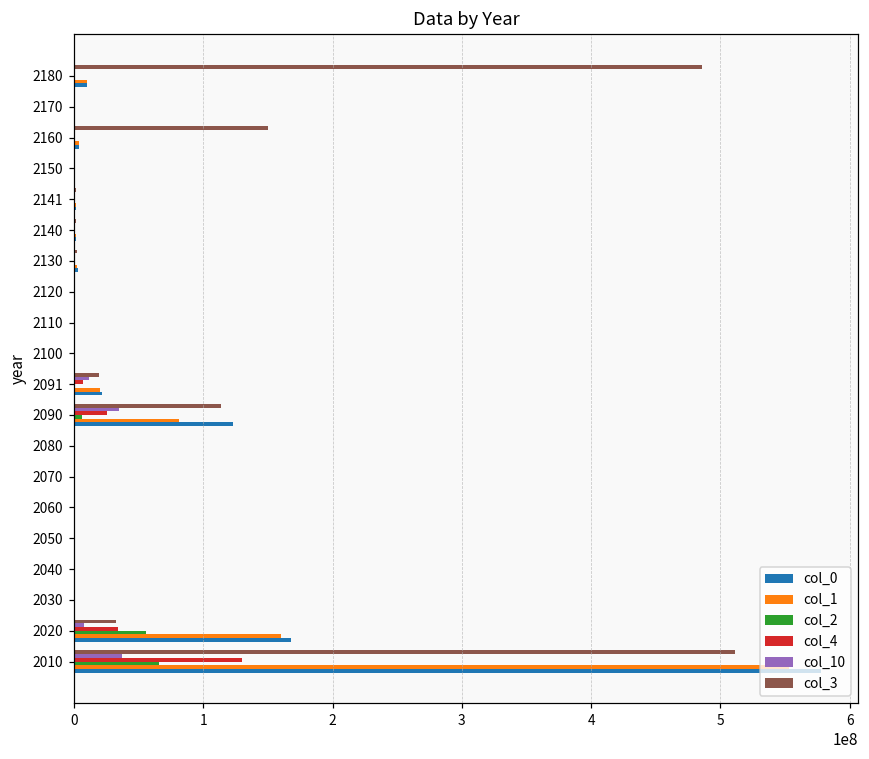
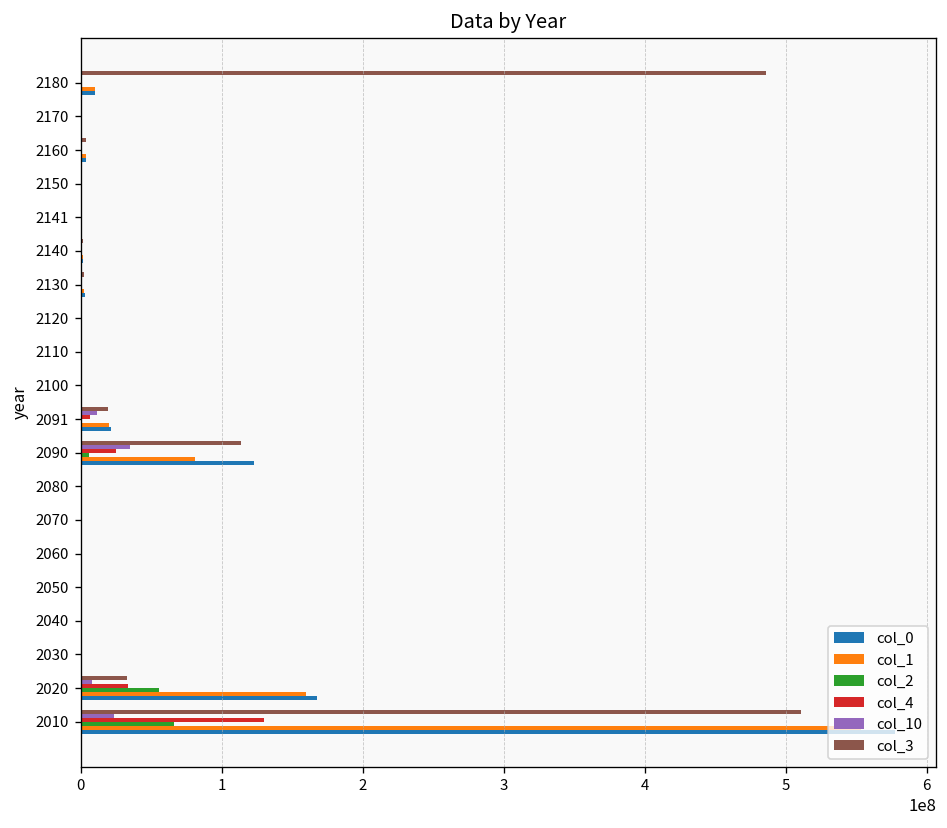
col_3, 2160: 150000000 -> 4000000
col_10, 2010: 37000000 -> 23000000
